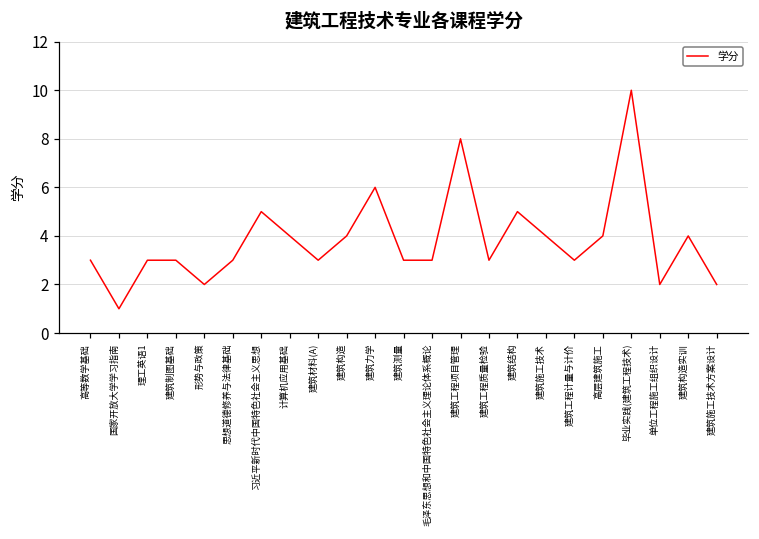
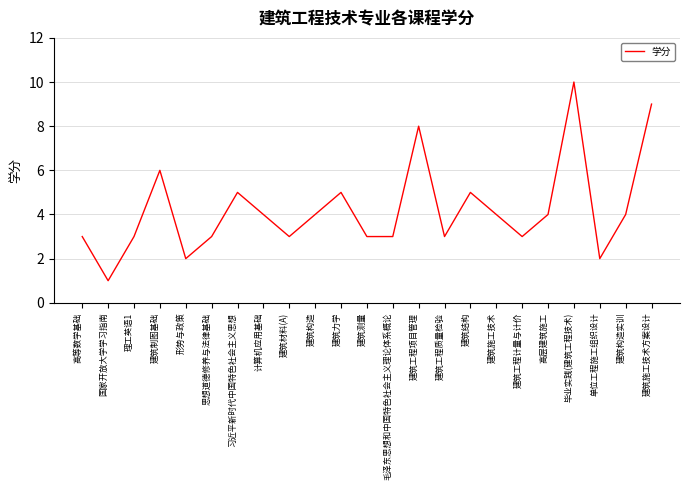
建筑制图基础: 3 -> 6
建筑力学: 6 -> 5
建筑施工技术方案设计: 2 -> 9
